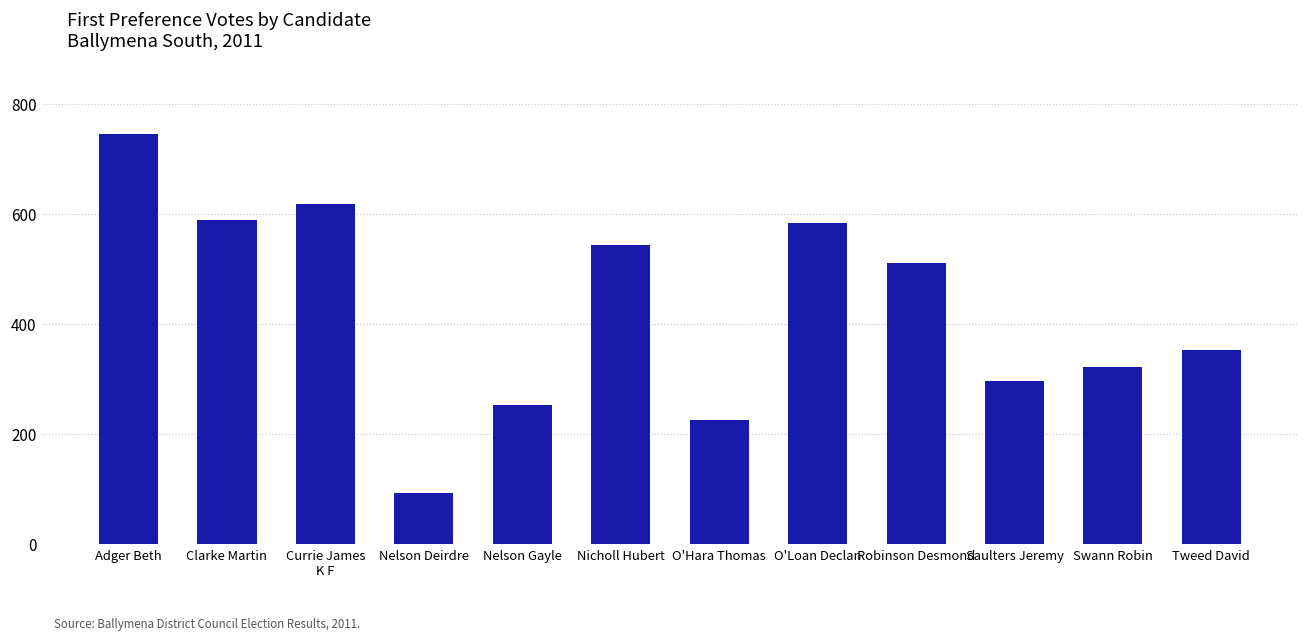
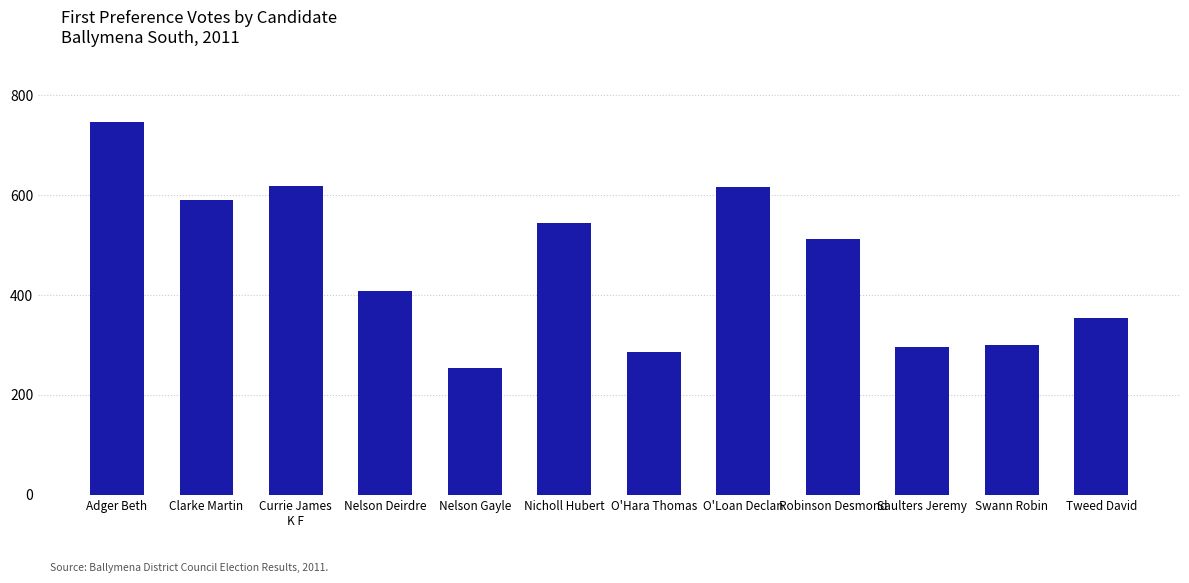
Nelson Deirdre: 90 -> 410
O'Hara Thomas: 230 -> 290
O'Loan Declan: 580 -> 620
Swann Robin: 320 -> 300
